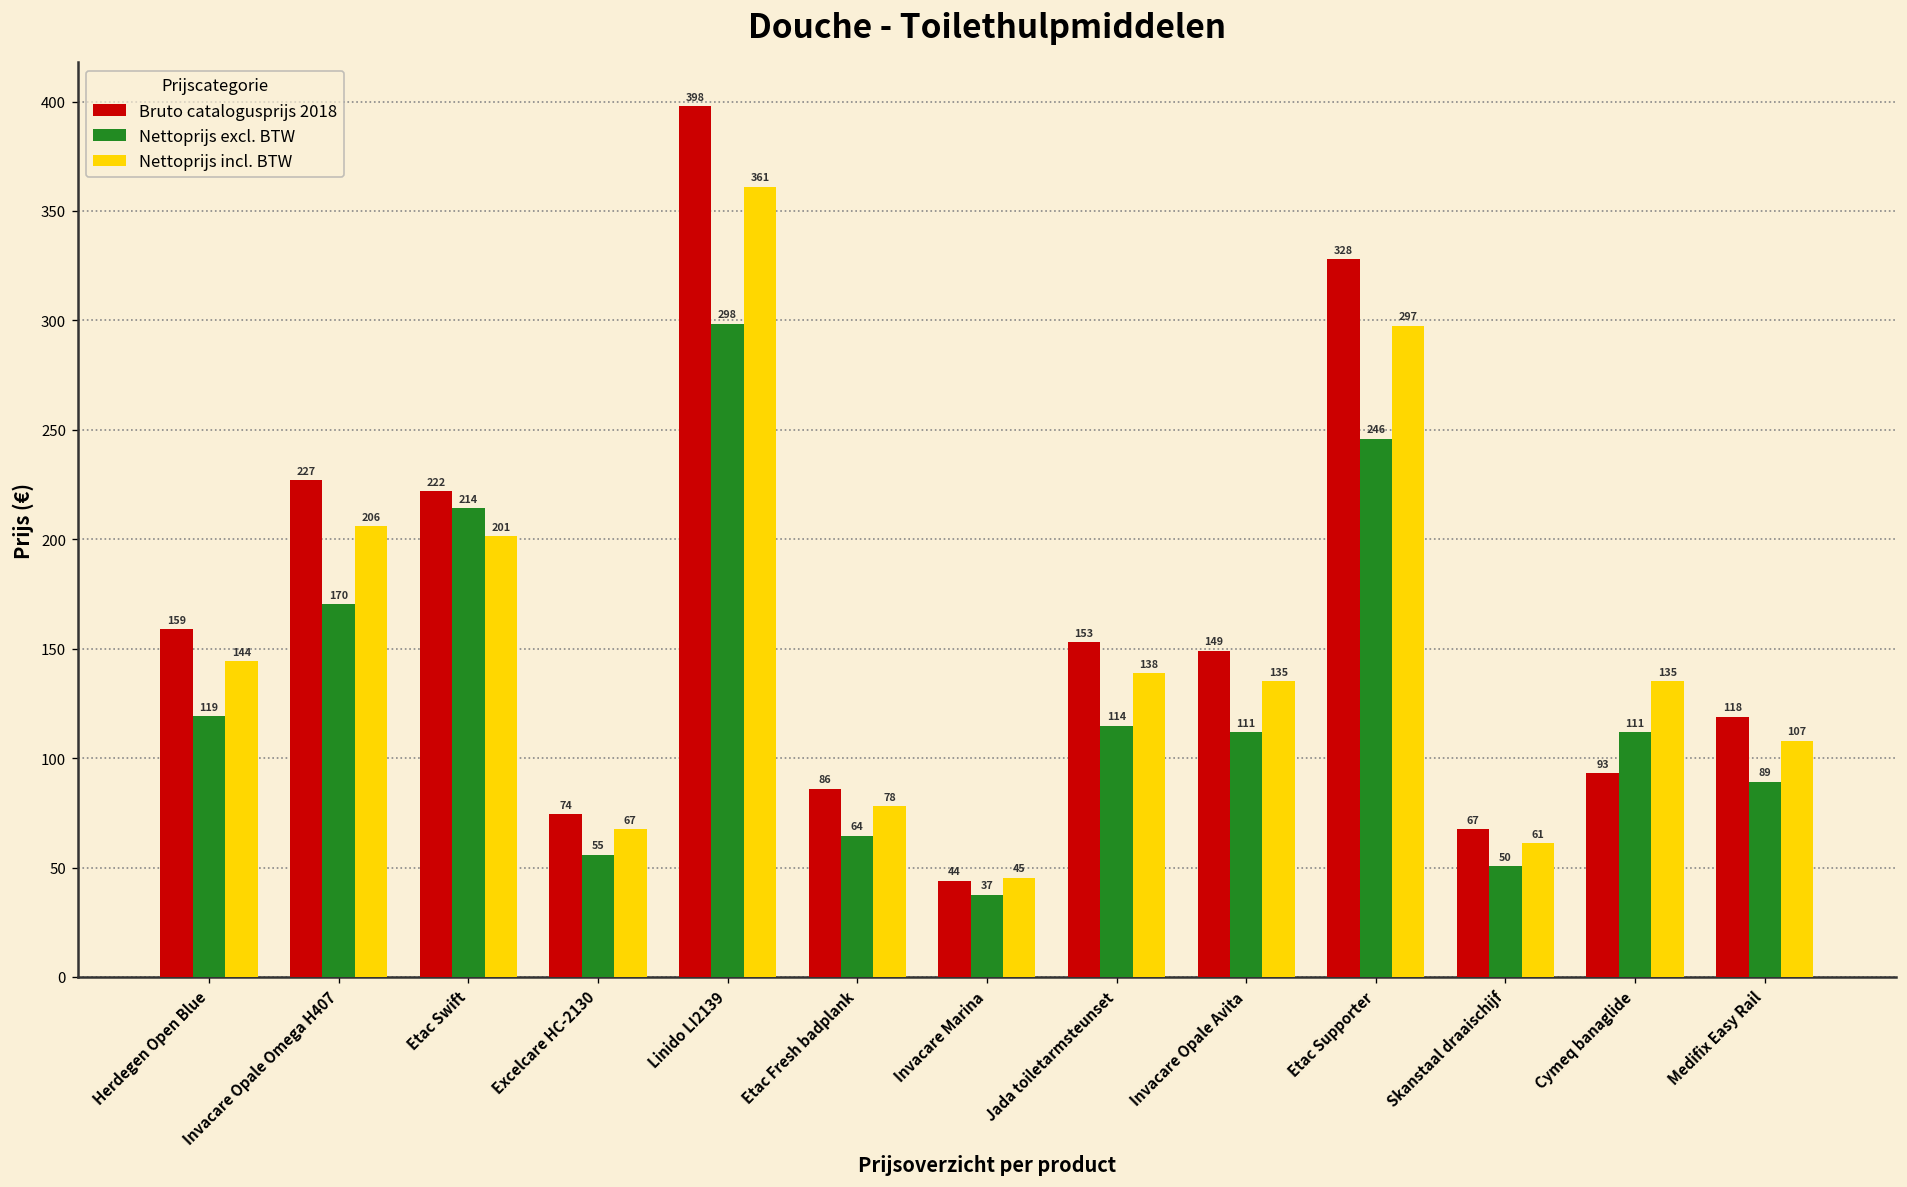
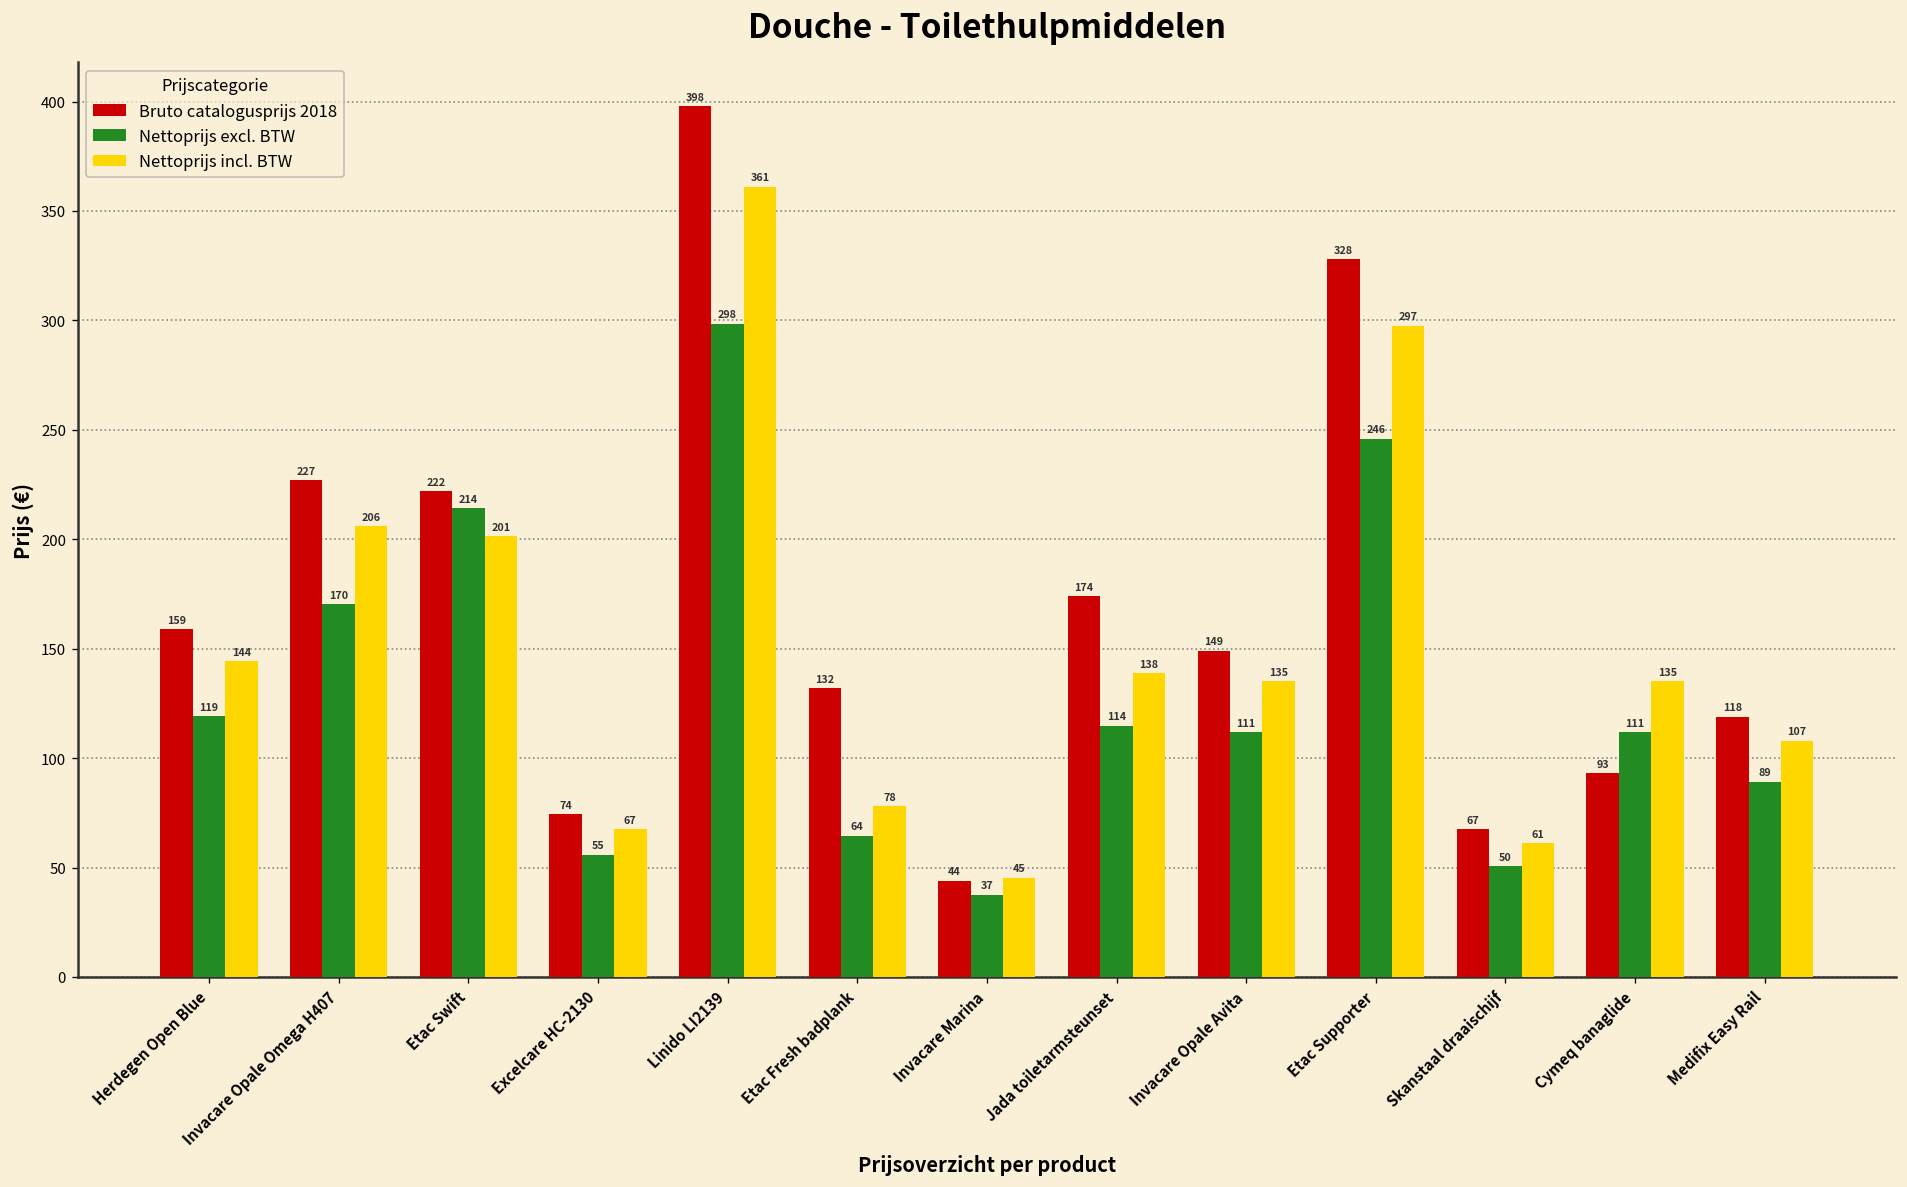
Bruto catalogusprijs 2018, Etac Fresh badplank: 86 -> 132
Bruto catalogusprijs 2018, Jada toiletarmsteunset: 153 -> 174
